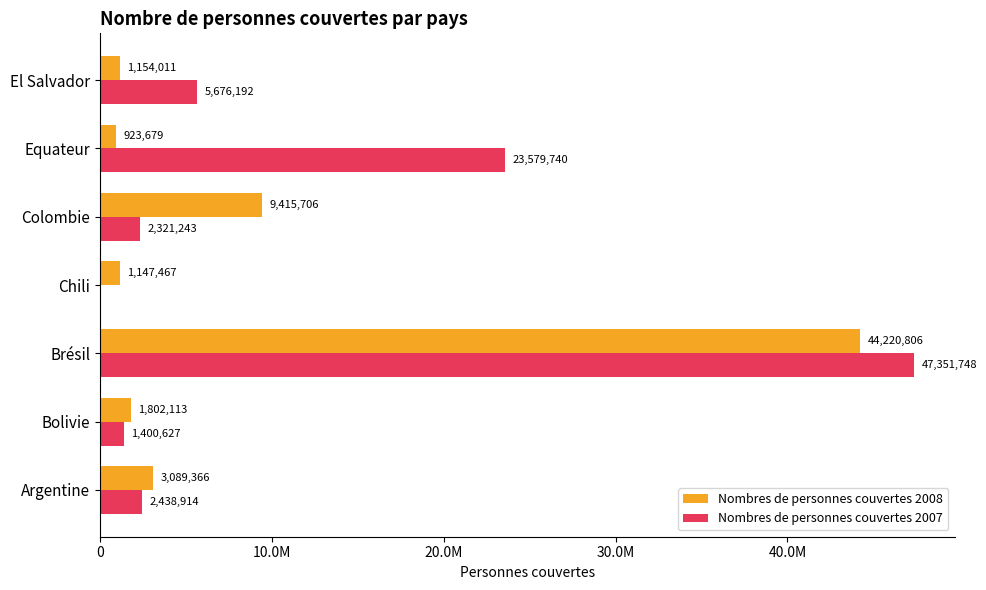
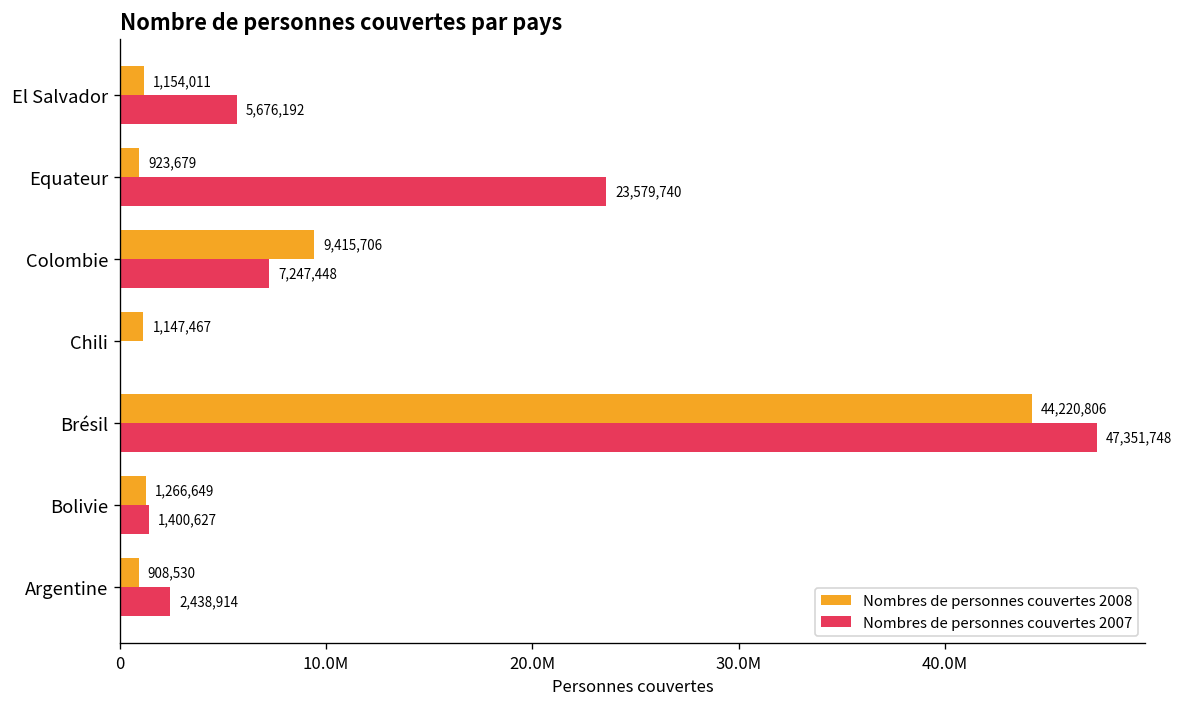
Nombres de personnes couvertes 2007, Colombie: 2,321,243 -> 7,247,448
Nombres de personnes couvertes 2008, Bolivie: 1,802,113 -> 1,266,649
Nombres de personnes couvertes 2008, Argentine: 3,089,366 -> 908,530
